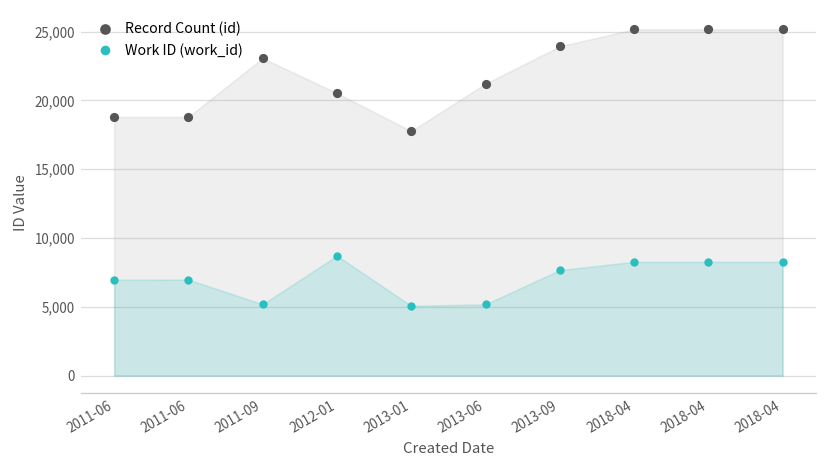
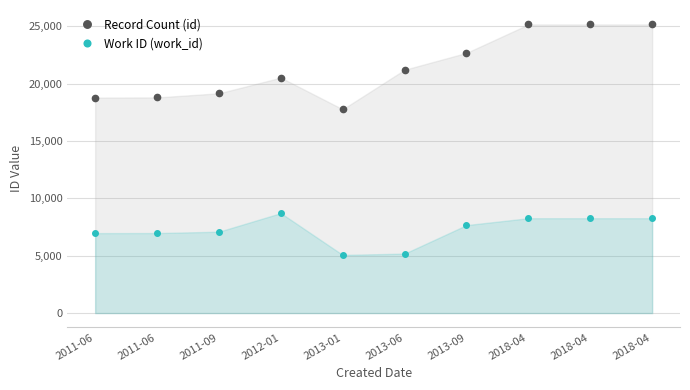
Record Count (id), 2011-09: 23,100 -> 19,200
Work ID (work_id), 2011-09: 5,200 -> 7,100
Record Count (id), 2013-09: 23,900 -> 22,700
